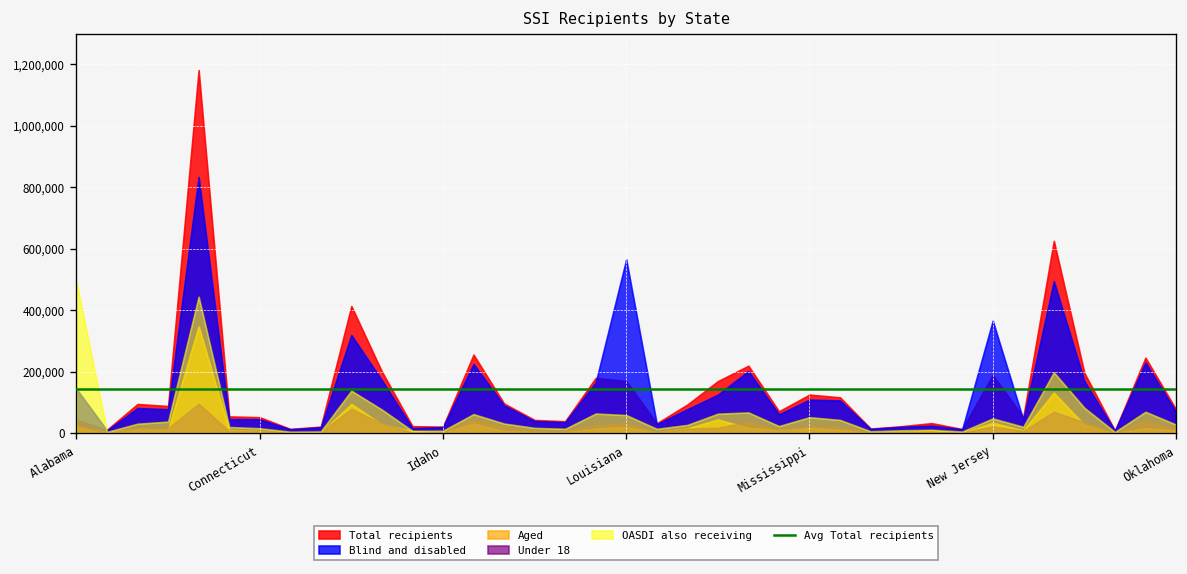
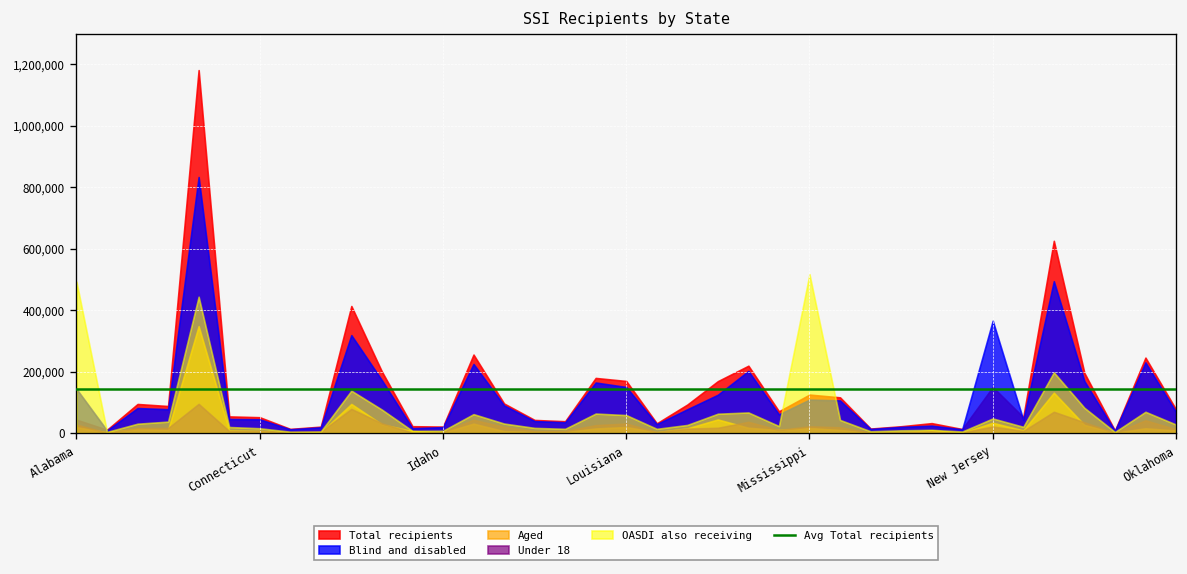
Blind and disabled, Louisiana: 570,000 -> 150,000
OASDI also receiving, Mississippi: 50,000 -> 520,000
Total recipients, New Jersey: 190,000 -> 150,000
